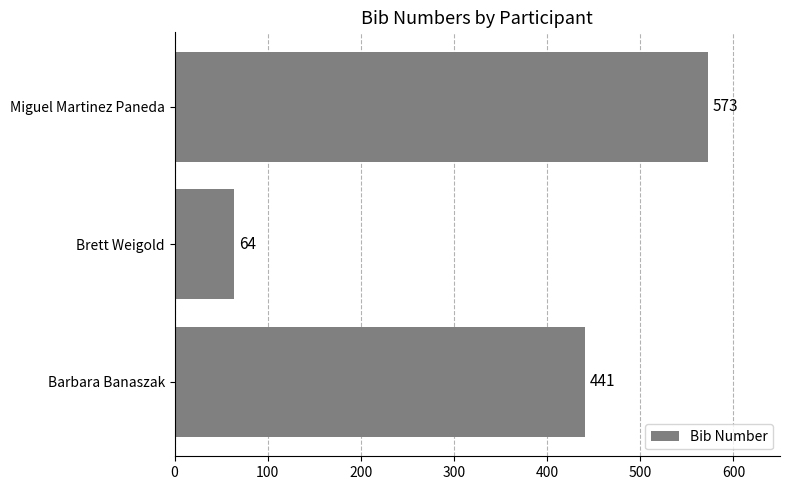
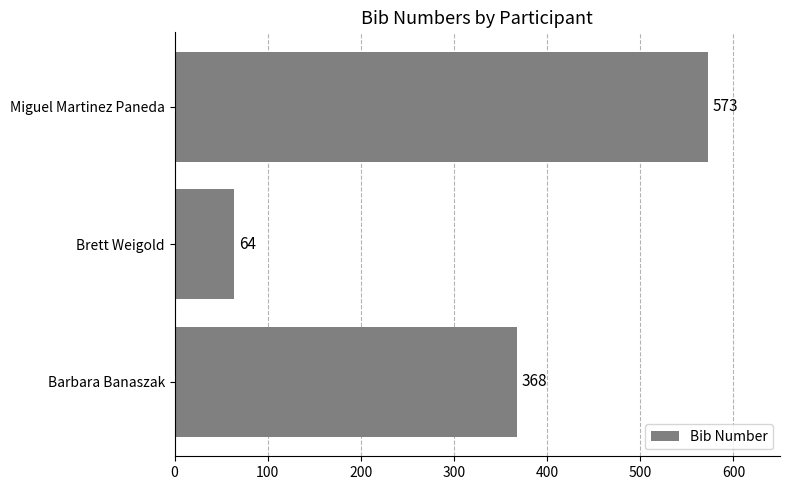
Barbara Banaszak: 441 -> 368
